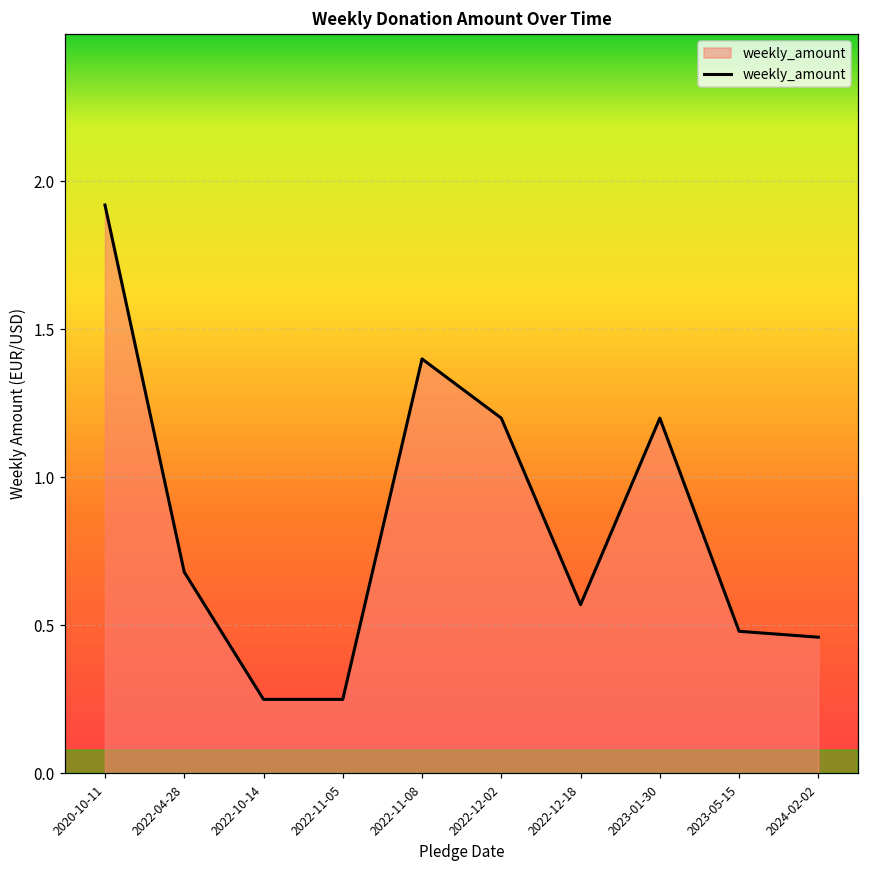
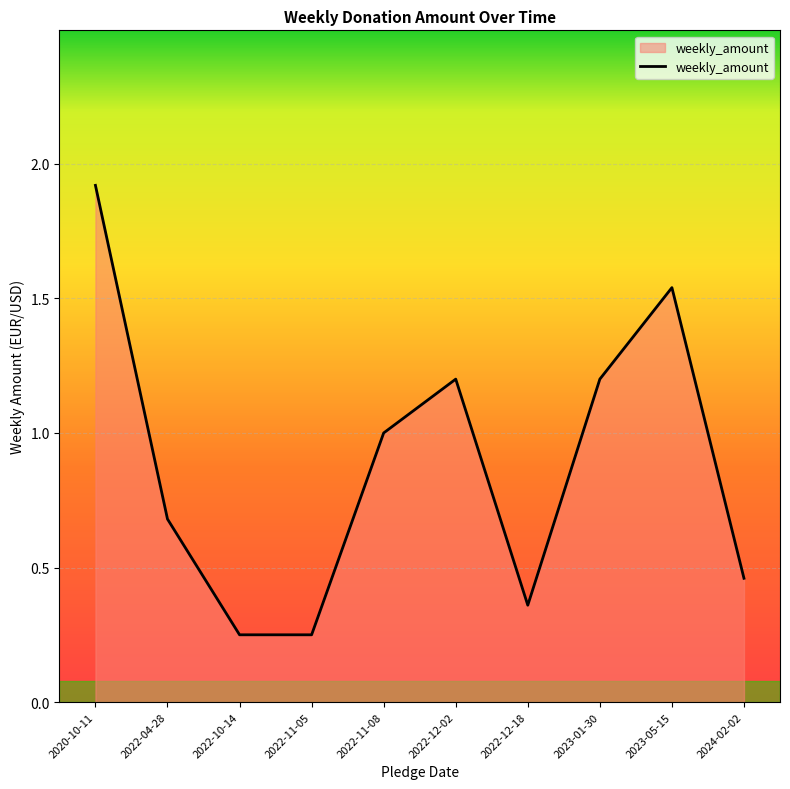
2022-11-08: 1.4 -> 1.0
2022-12-18: 0.57 -> 0.36
2023-05-15: 0.48 -> 1.54
